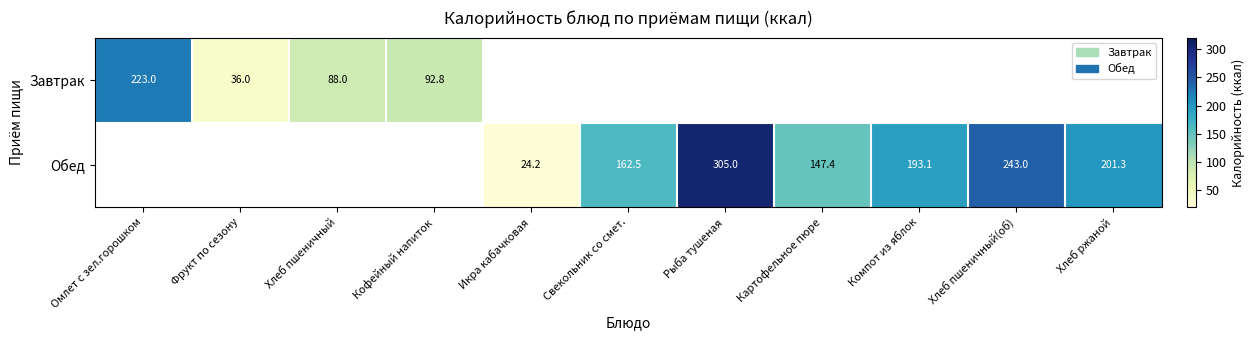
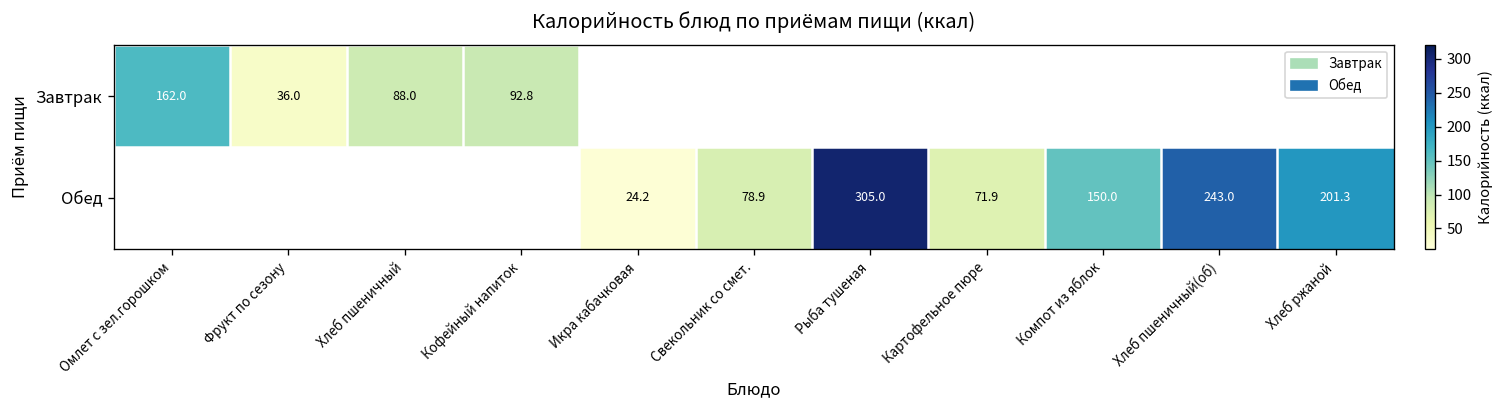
Завтрак, Омлет с зел.горошком: 223.0 -> 162.0
Обед, Свекольник со смет.: 162.5 -> 78.9
Обед, Картофельное пюре: 147.4 -> 71.9
Обед, Компот из яблок: 193.1 -> 150.0
